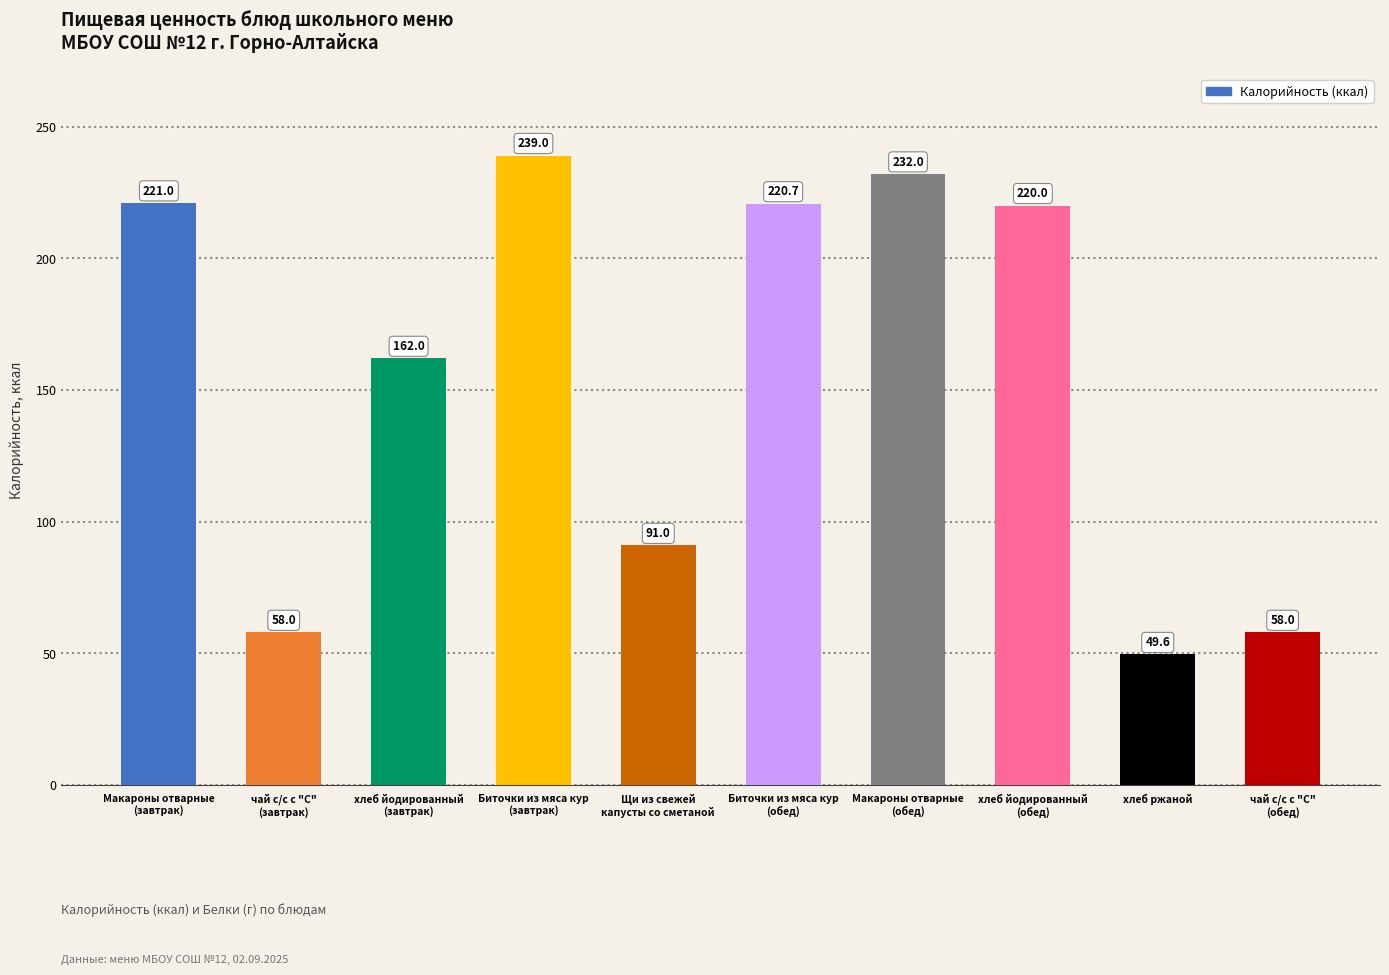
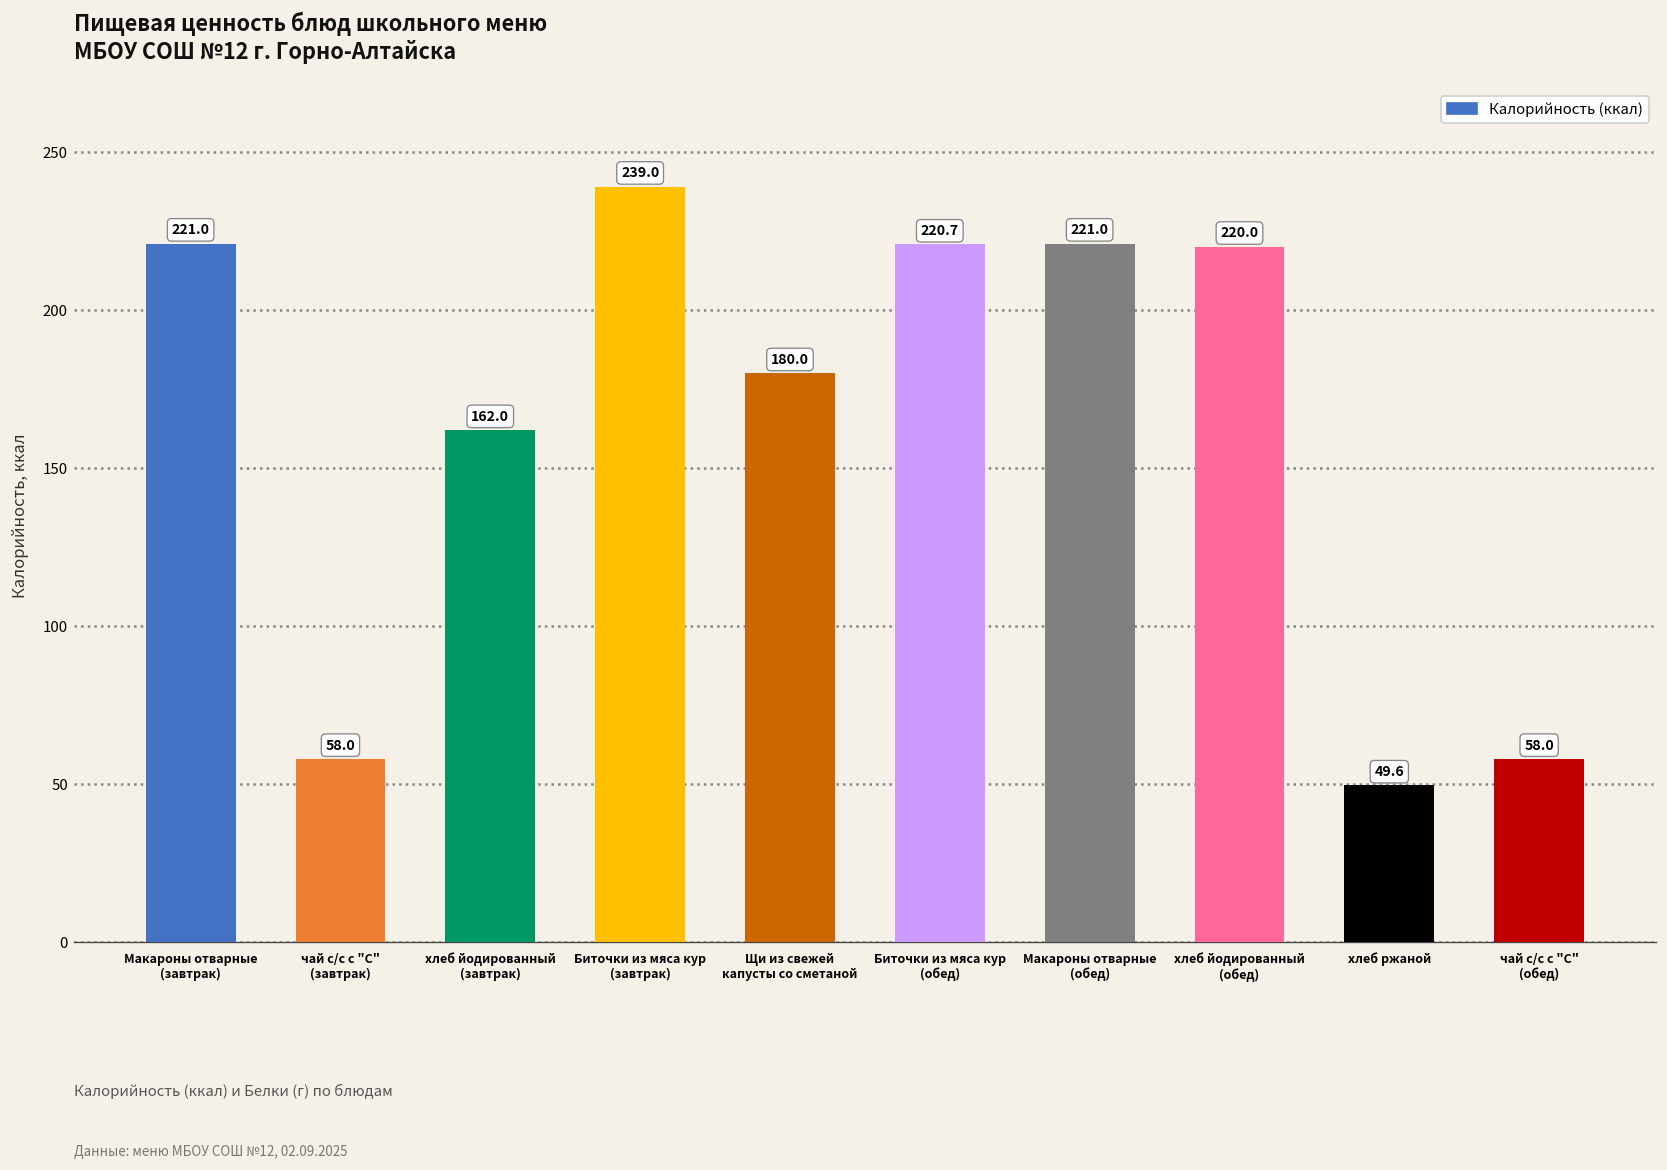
Щи из свежей капусты со сметаной: 91.0 -> 180.0
Макароны отварные (обед): 232.0 -> 221.0
